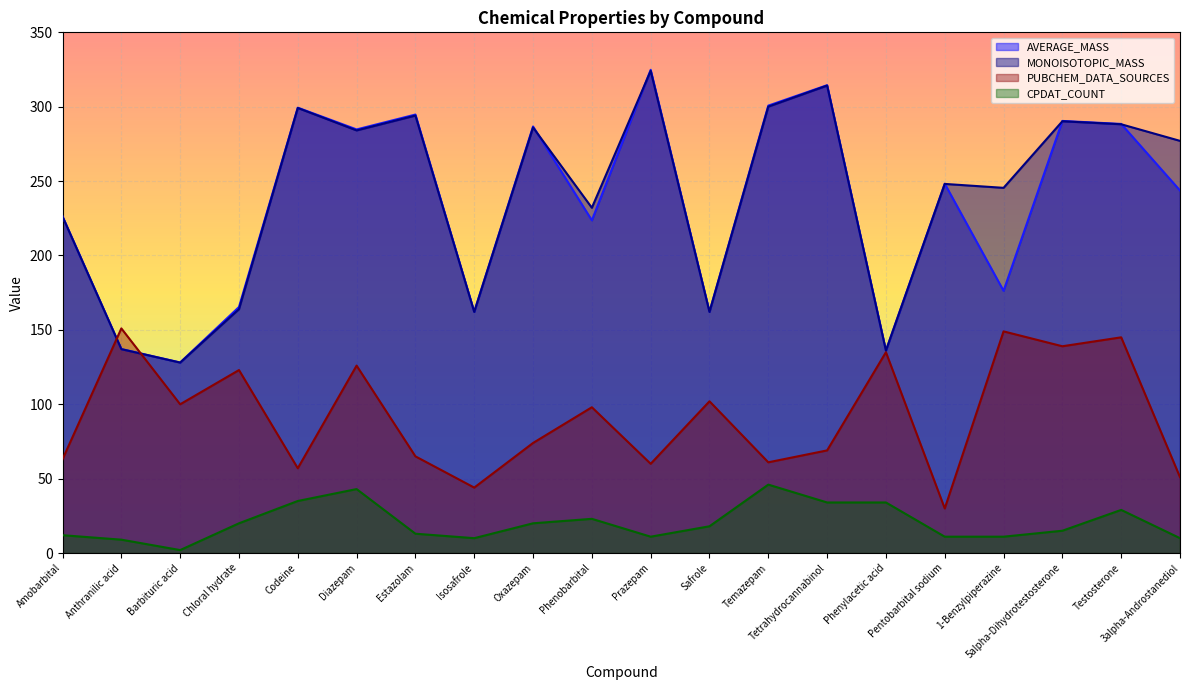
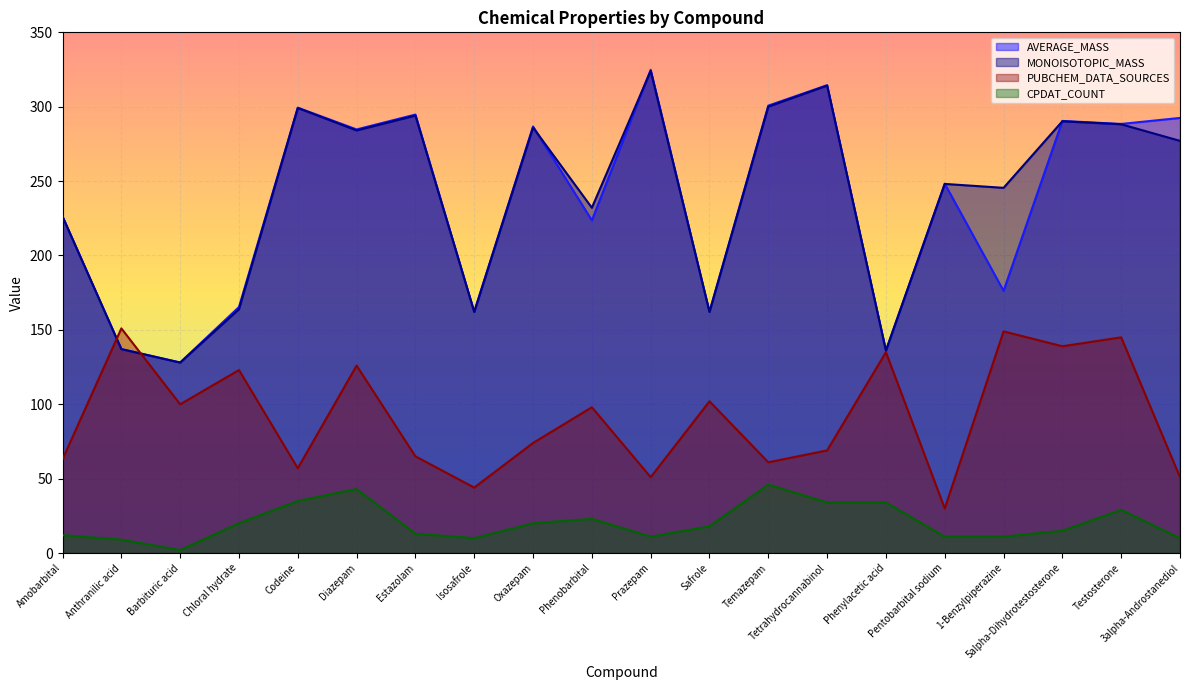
PUBCHEM_DATA_SOURCES, Prazepam: 60 -> 51
AVERAGE_MASS, 3alpha-Androstanediol: 244 -> 292
